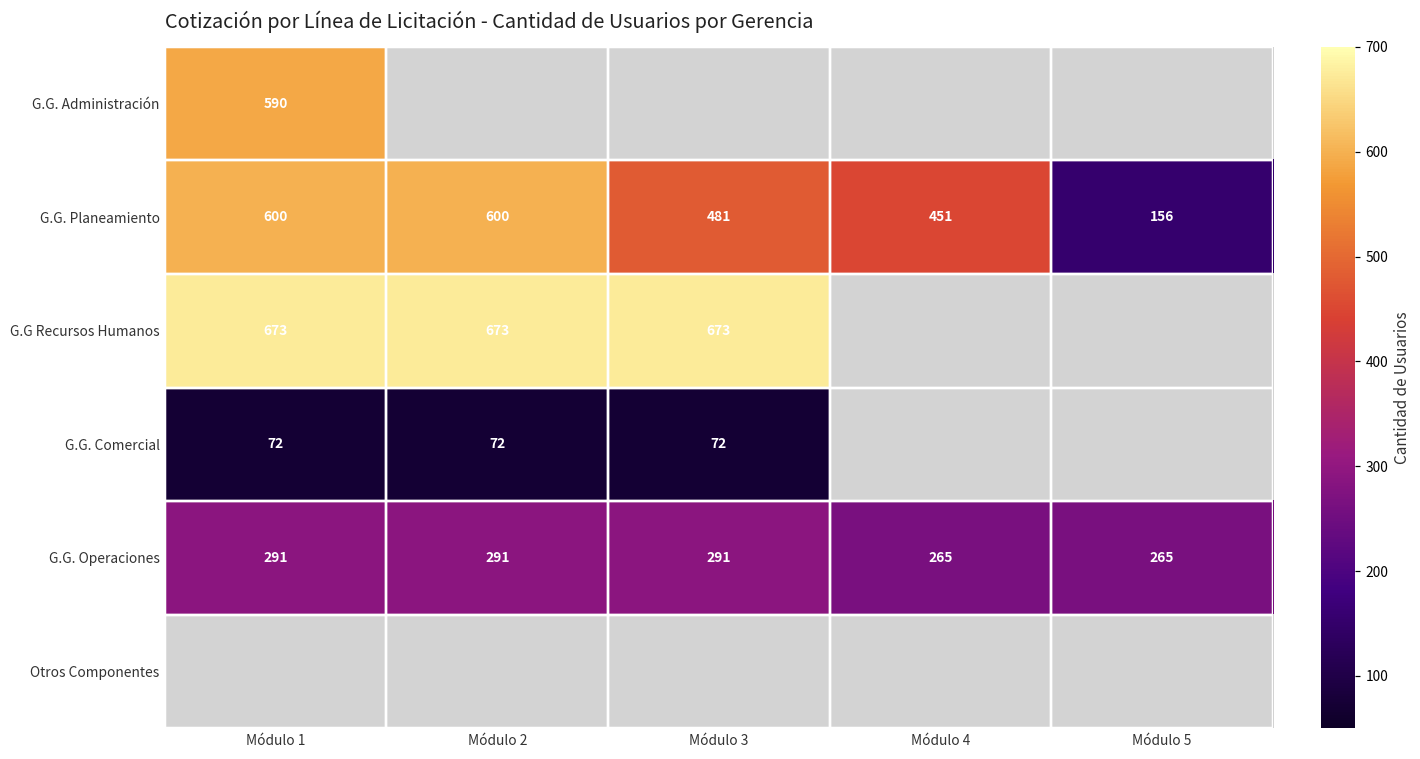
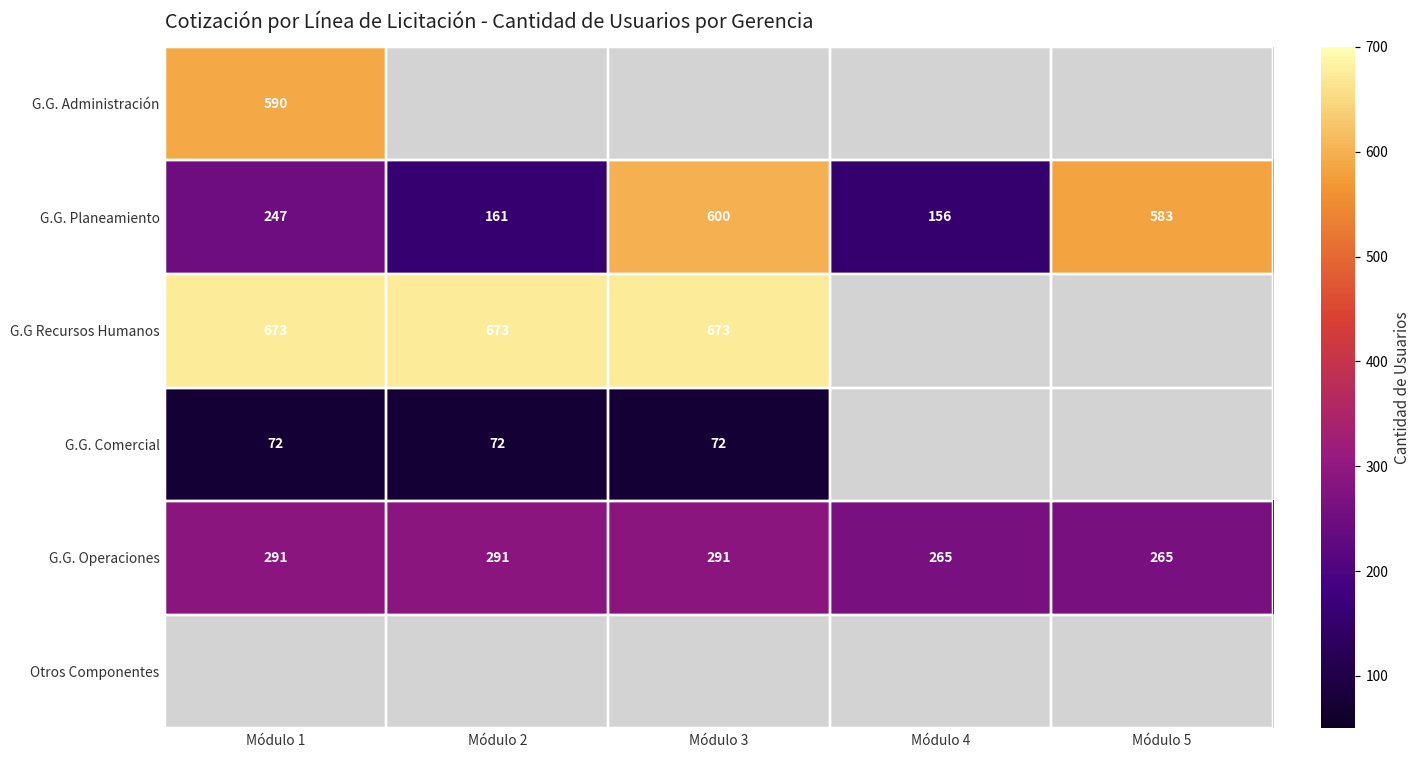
G.G. Planeamiento, Módulo 1: 600 -> 247
G.G. Planeamiento, Módulo 2: 600 -> 161
G.G. Planeamiento, Módulo 3: 481 -> 600
G.G. Planeamiento, Módulo 4: 451 -> 156
G.G. Planeamiento, Módulo 5: 156 -> 583
